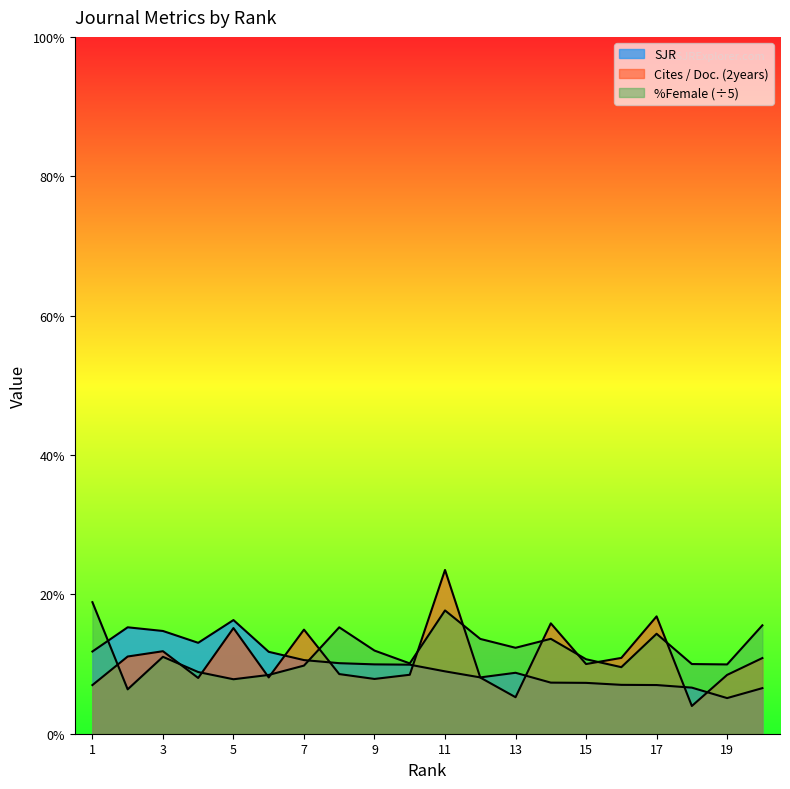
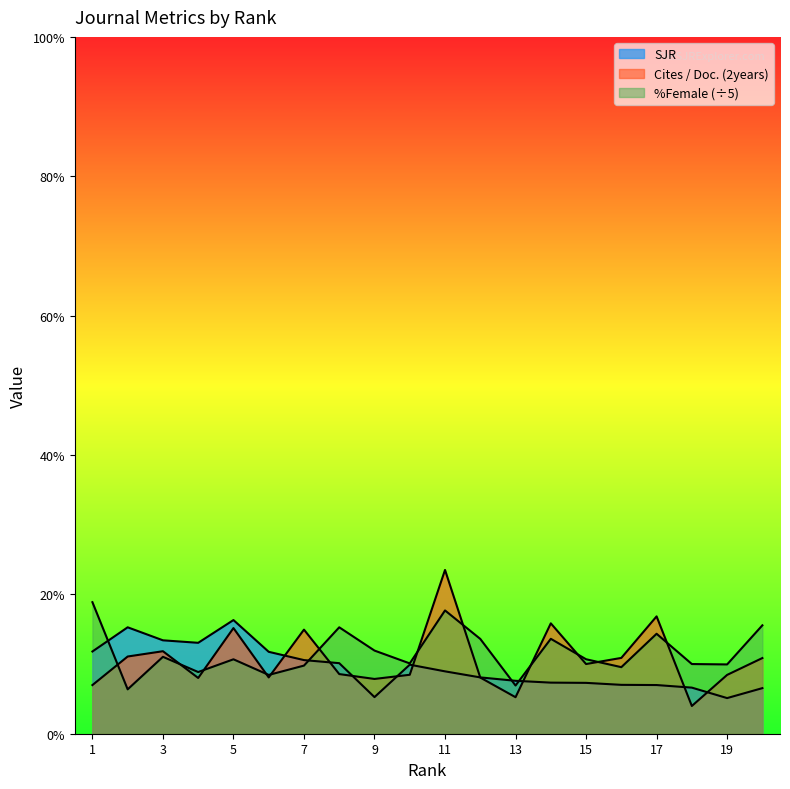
SJR, 3: 15% -> 13%
%Female (÷5), 5: 8% -> 11%
SJR, 9: 10% -> 5%
SJR, 13: 9% -> 8%
%Female (÷5), 13: 12% -> 7%
